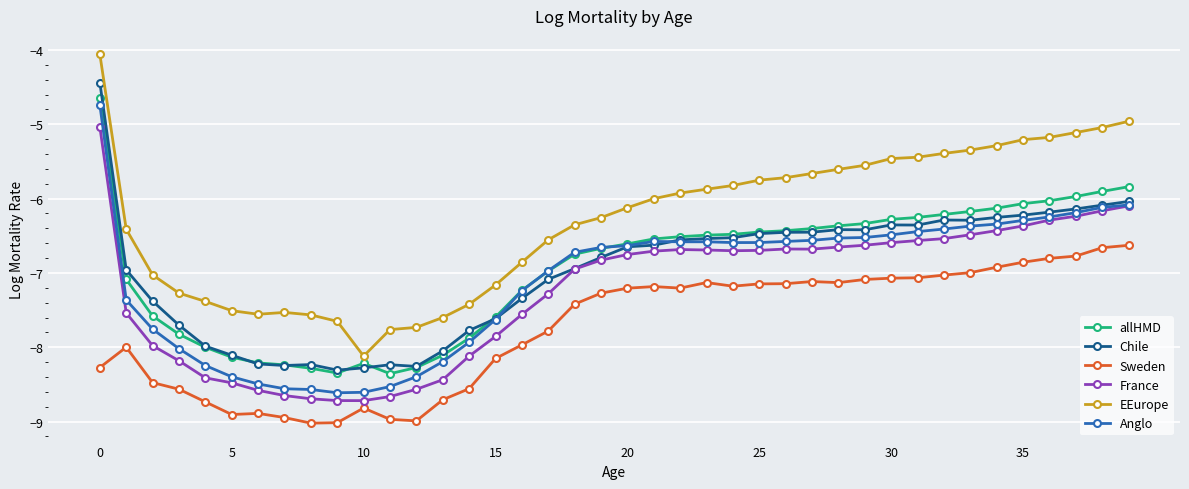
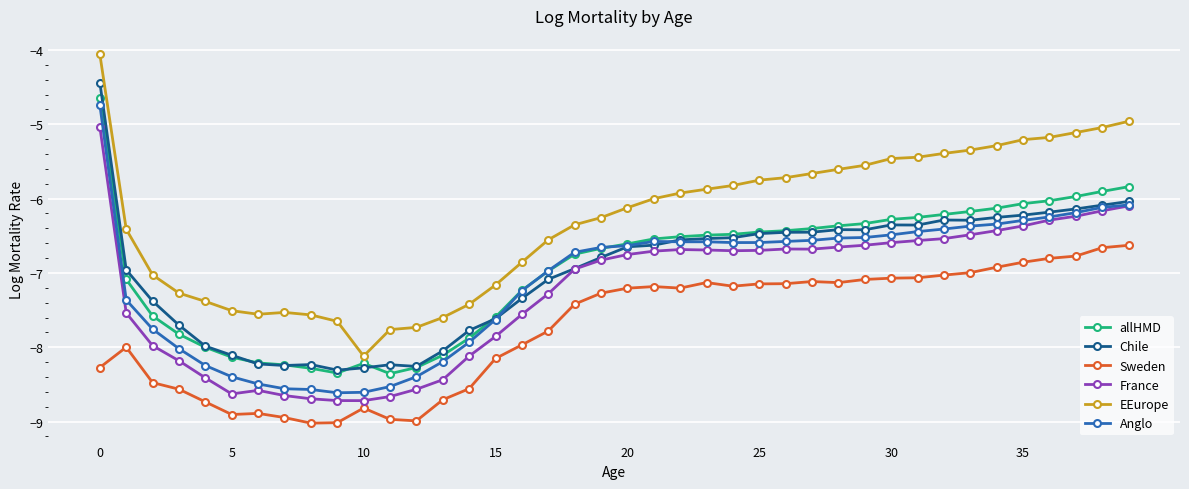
France, 5: -8.5 -> -8.6
